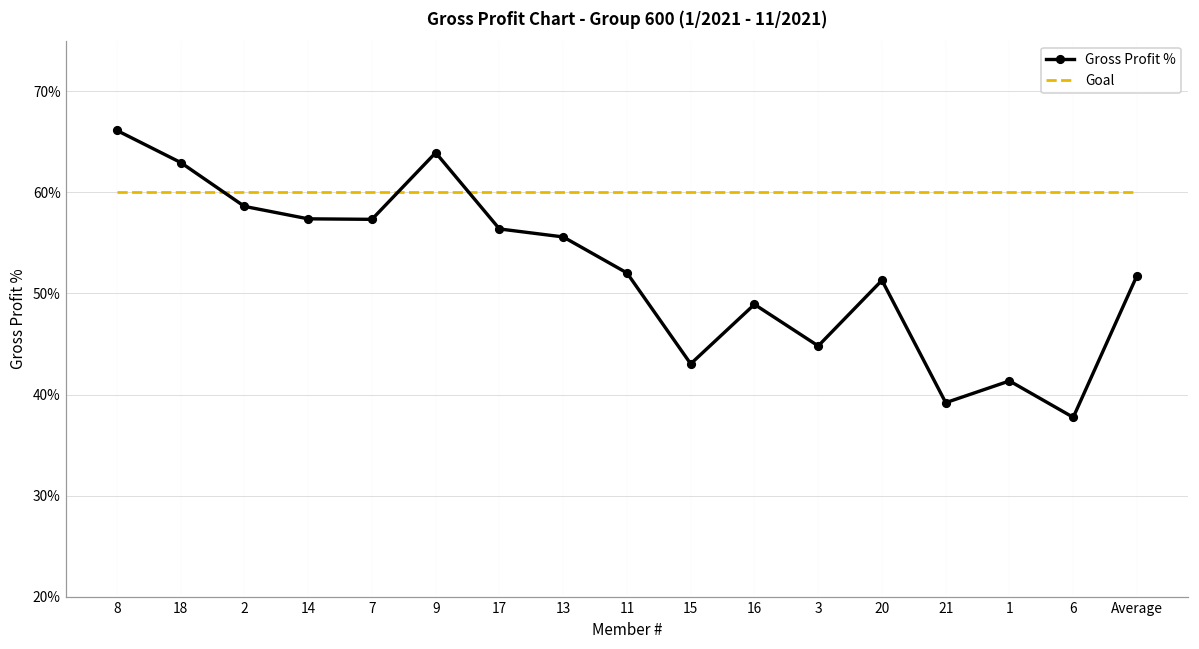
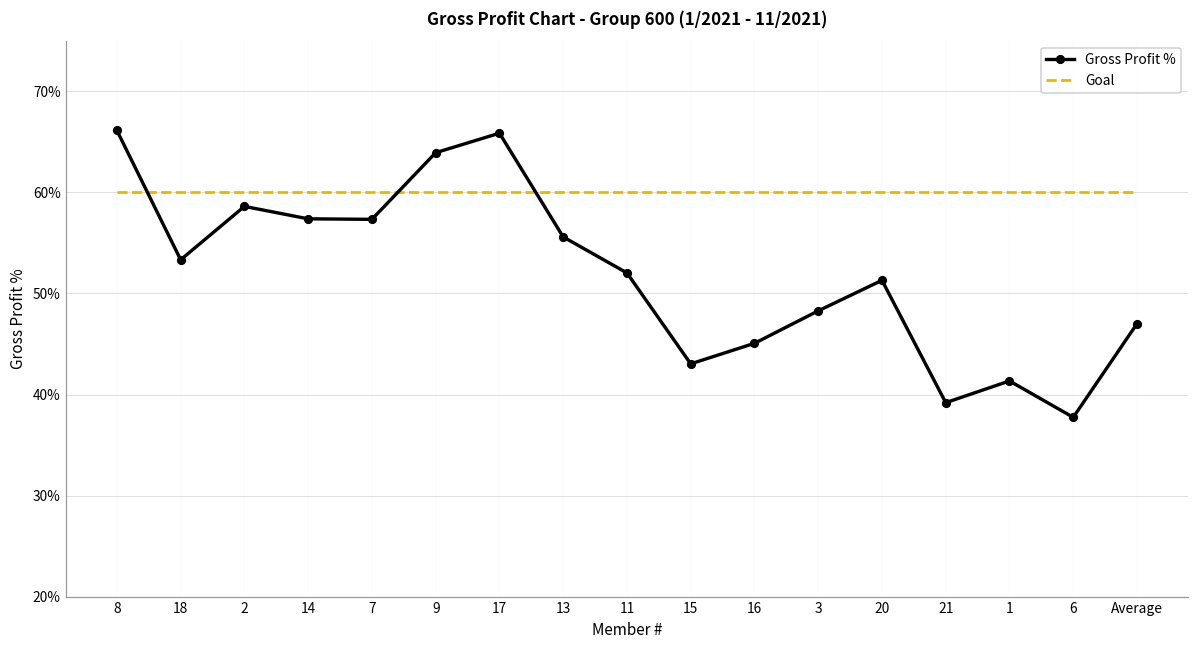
Gross Profit %, 18: 63% -> 53%
Gross Profit %, 17: 56% -> 66%
Gross Profit %, 16: 49% -> 45%
Gross Profit %, 3: 45% -> 48%
Gross Profit %, Average: 52% -> 47%
